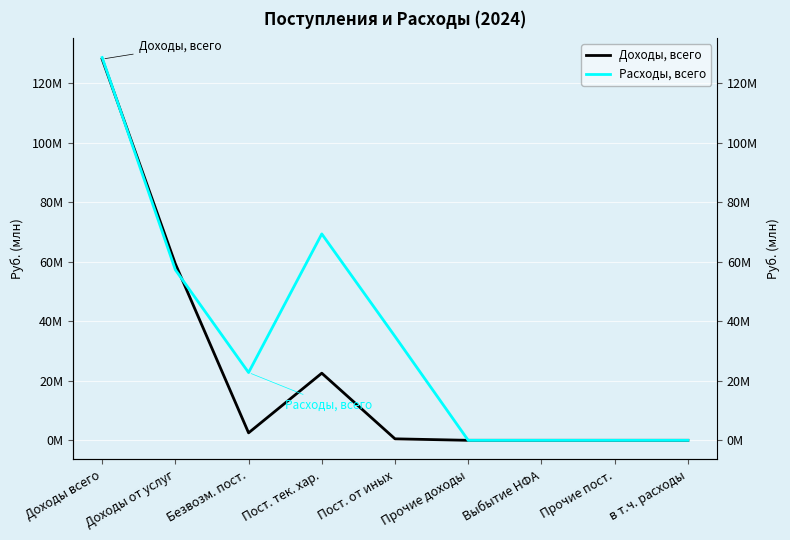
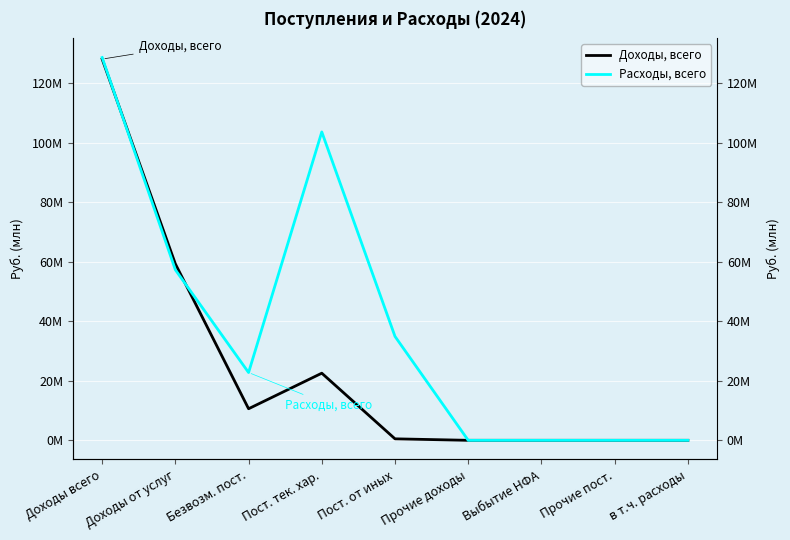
Доходы, всего, Безвозм. пост.: 3000000 -> 11000000
Расходы, всего, Пост. тек. хар.: 69000000 -> 104000000
